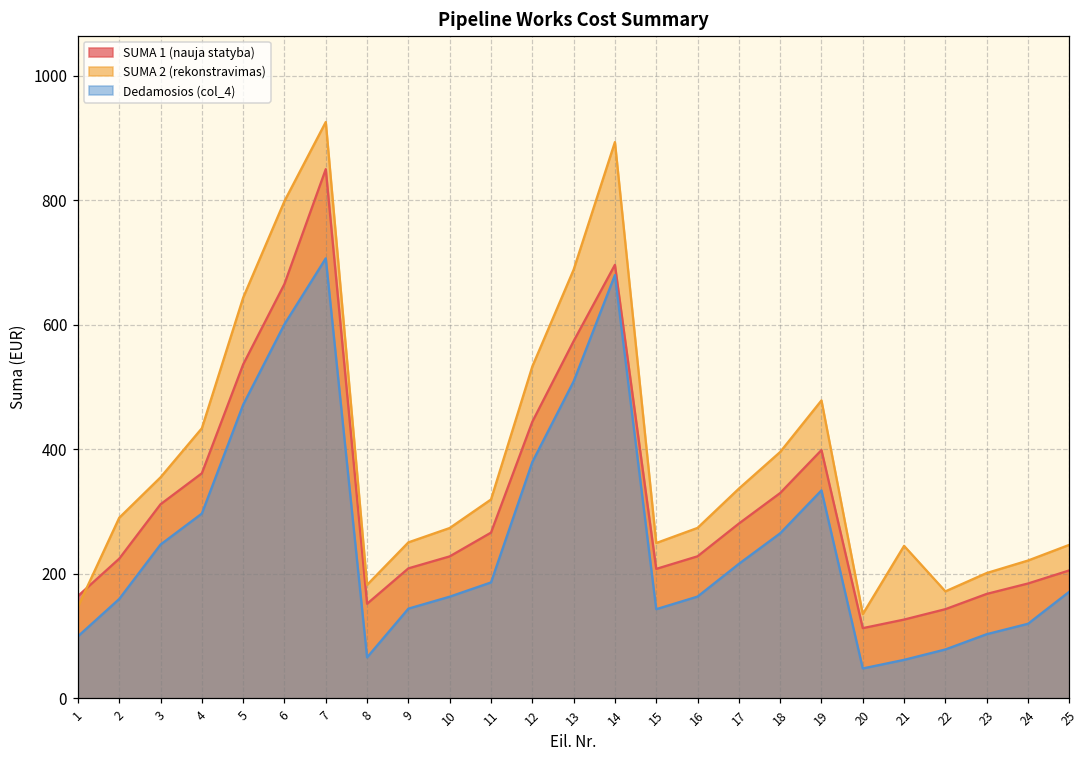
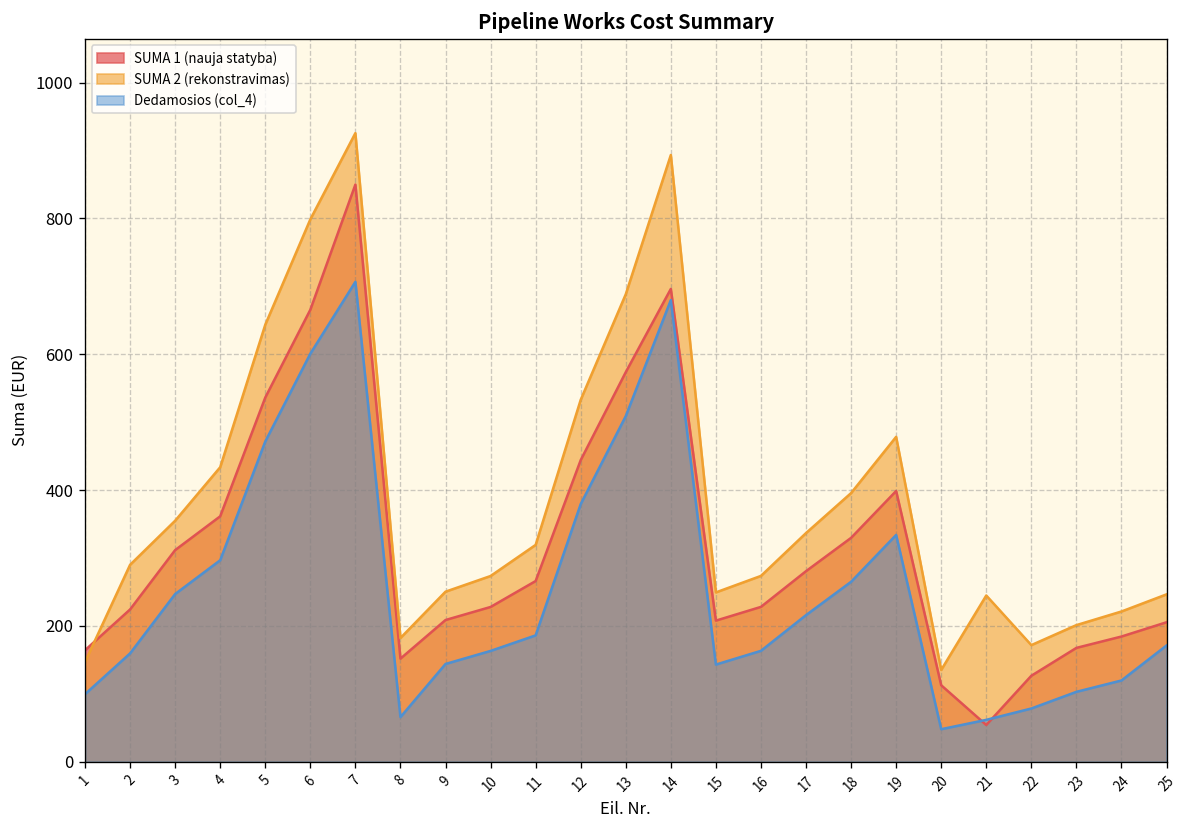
SUMA 1 (nauja statyba), 21: 130 -> 50
SUMA 1 (nauja statyba), 22: 140 -> 130
